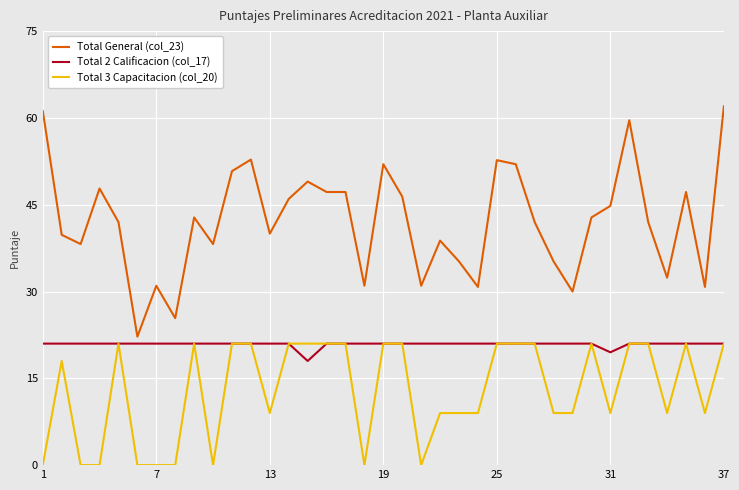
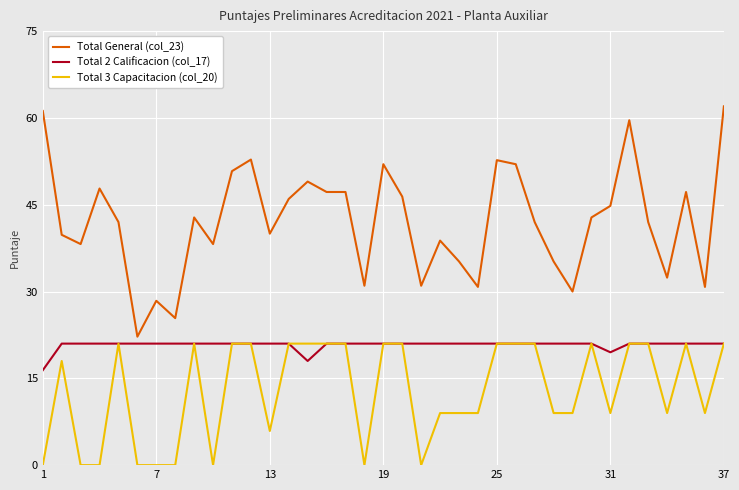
Total 2 Calificacion (col_17), 1: 21 -> 16
Total General (col_23), 7: 31 -> 28
Total 3 Capacitacion (col_20), 13: 9 -> 6
